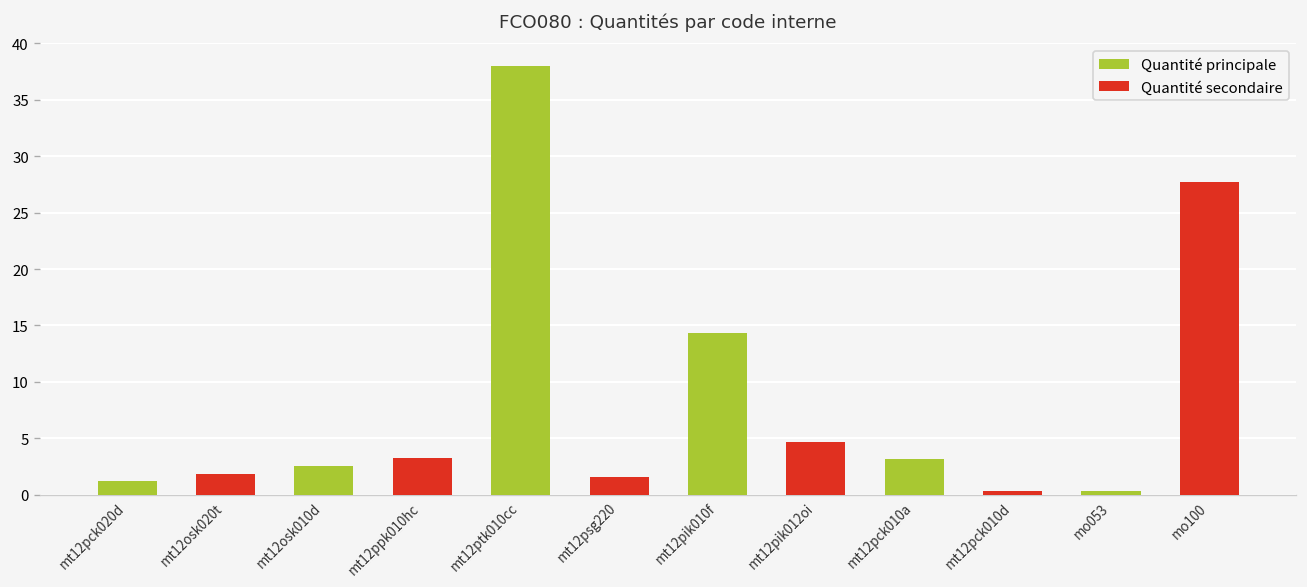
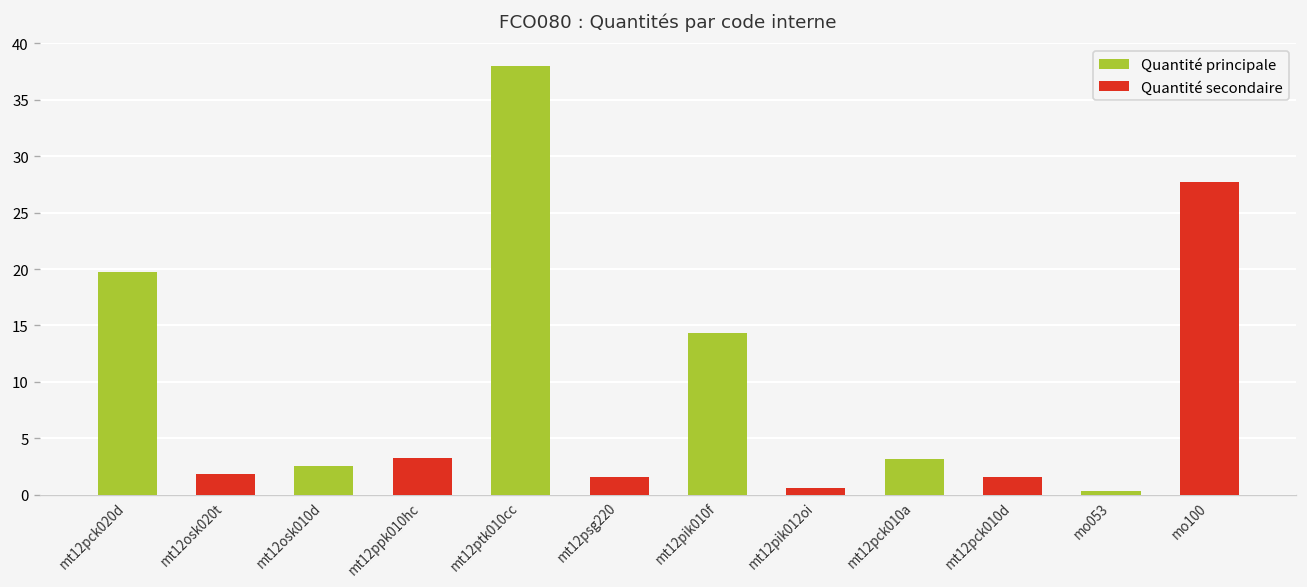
Quantité principale, mt12pck020d: 1 -> 20
Quantité secondaire, mt12pik012oi: 5 -> 1
Quantité secondaire, mt12pck010d: 0 -> 2
